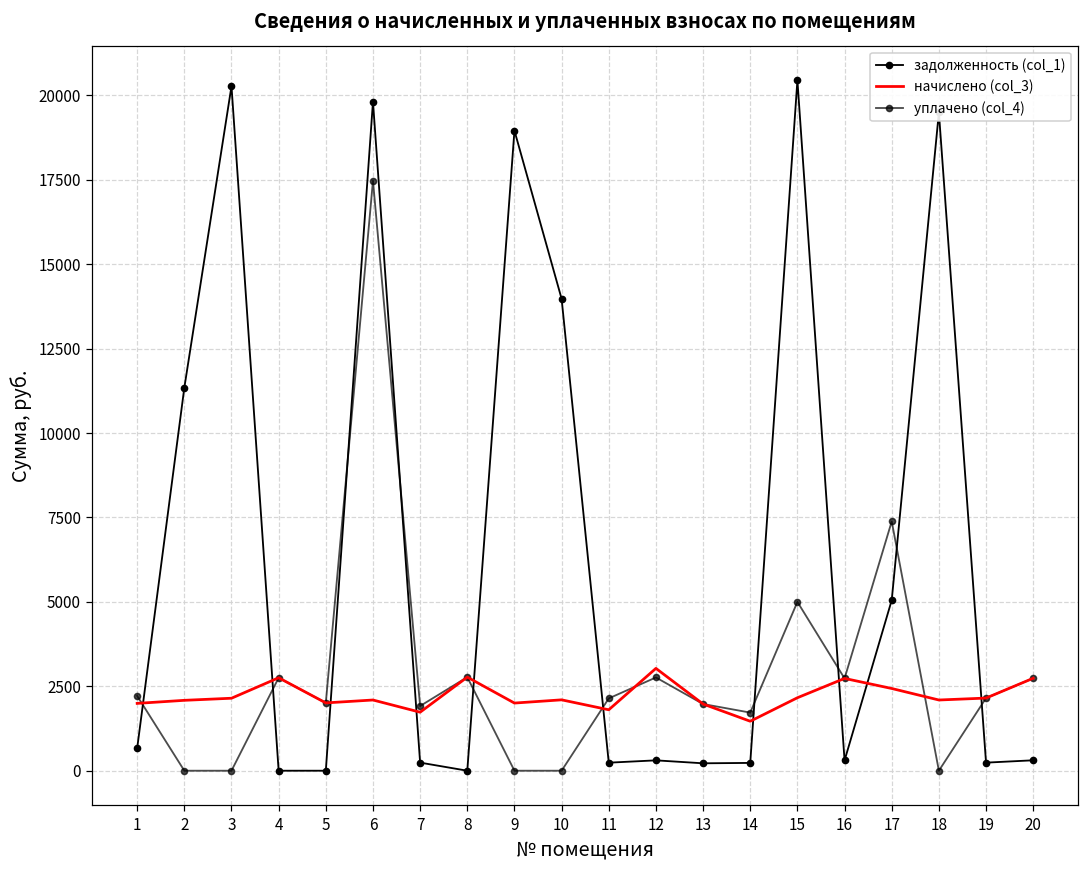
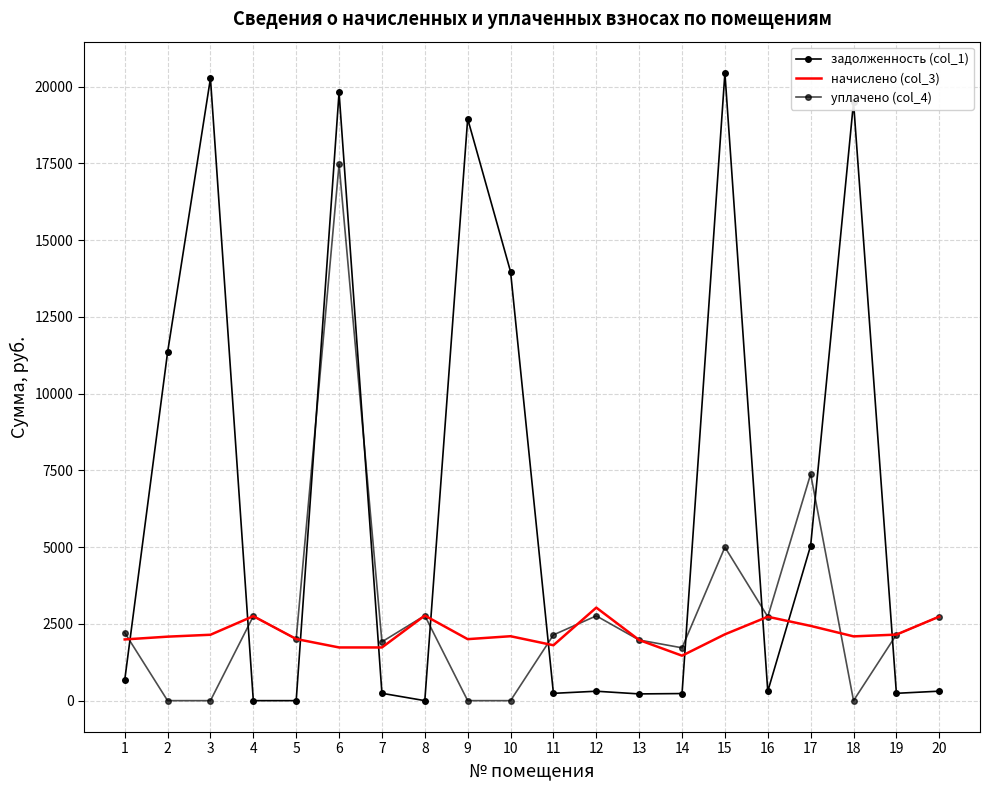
начислено (col_3), 6: 2100 -> 1700
